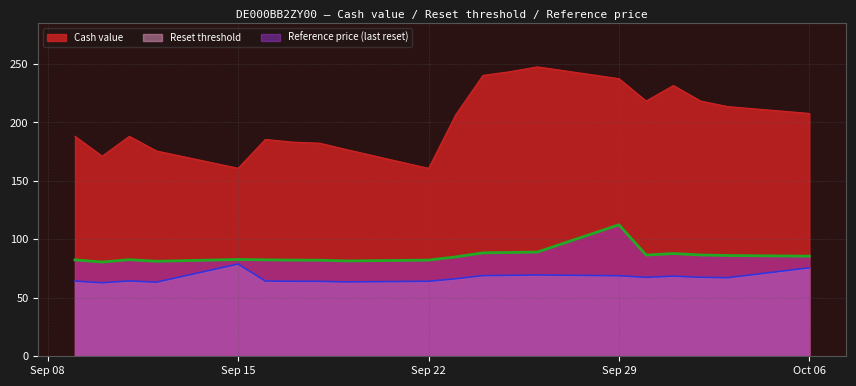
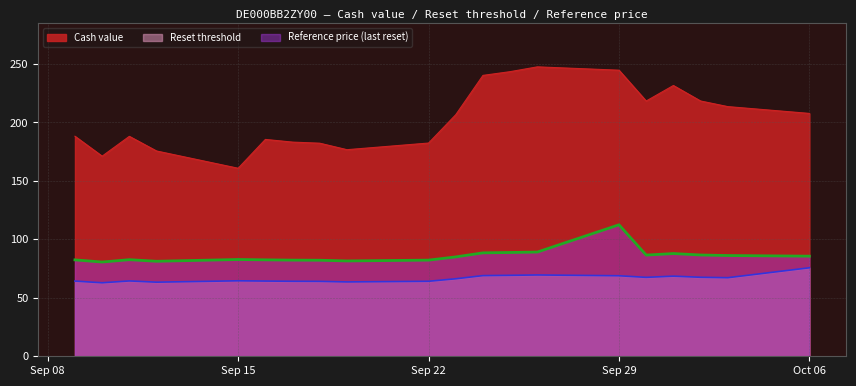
Reset threshold, Sep 15: 79 -> 65
Cash value, Sep 22: 161 -> 182
Cash value, Sep 29: 237 -> 245
